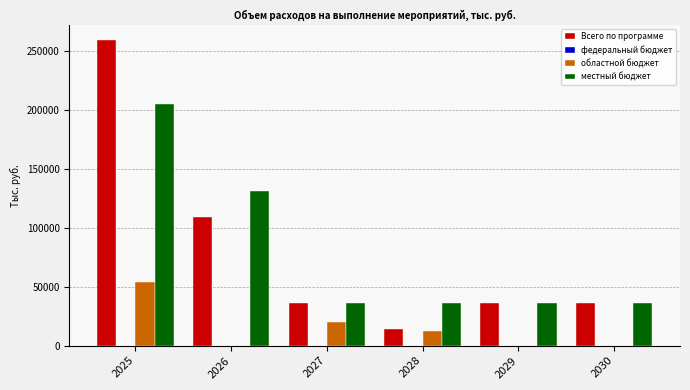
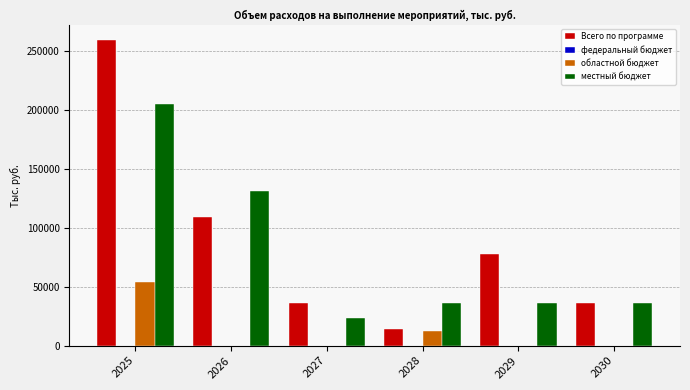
областной бюджет, 2027: 20000 -> 0
местный бюджет, 2027: 36000 -> 24000
Всего по программе, 2029: 36000 -> 78000
